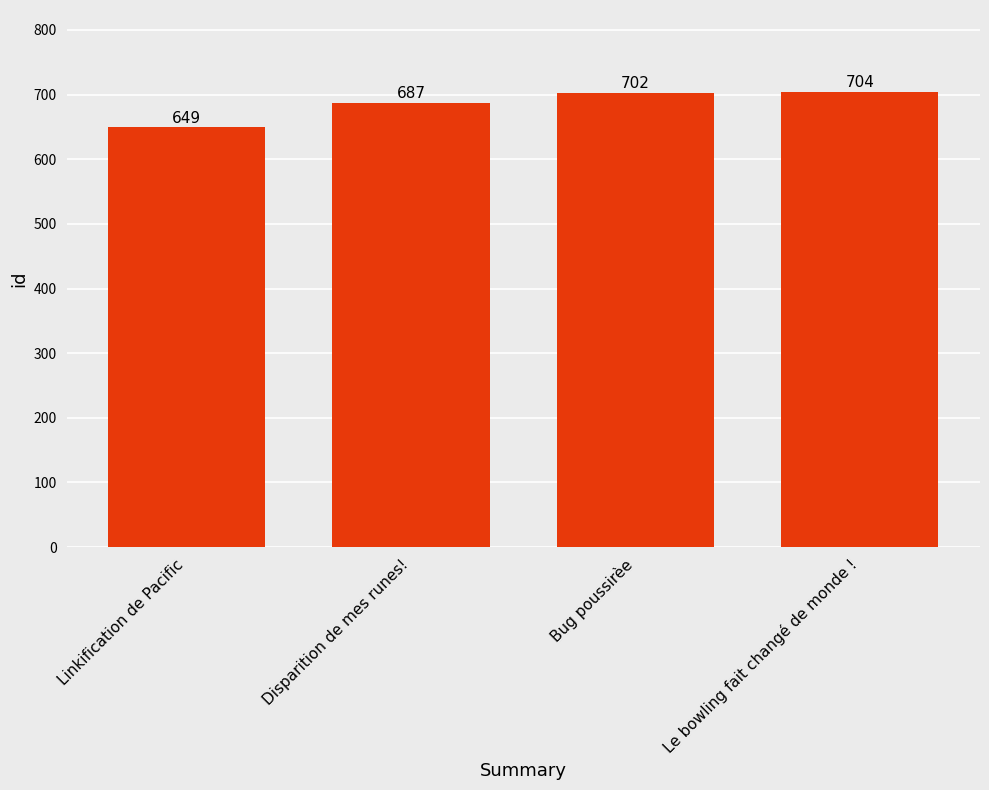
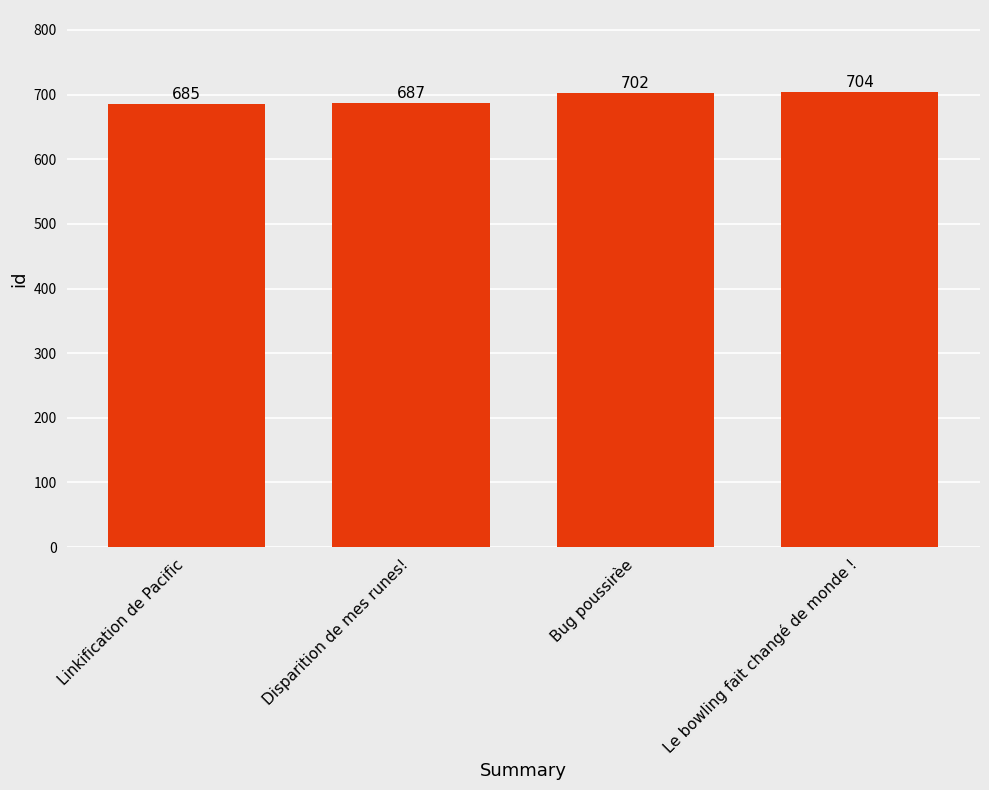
Linkification de Pacific: 649 -> 685
